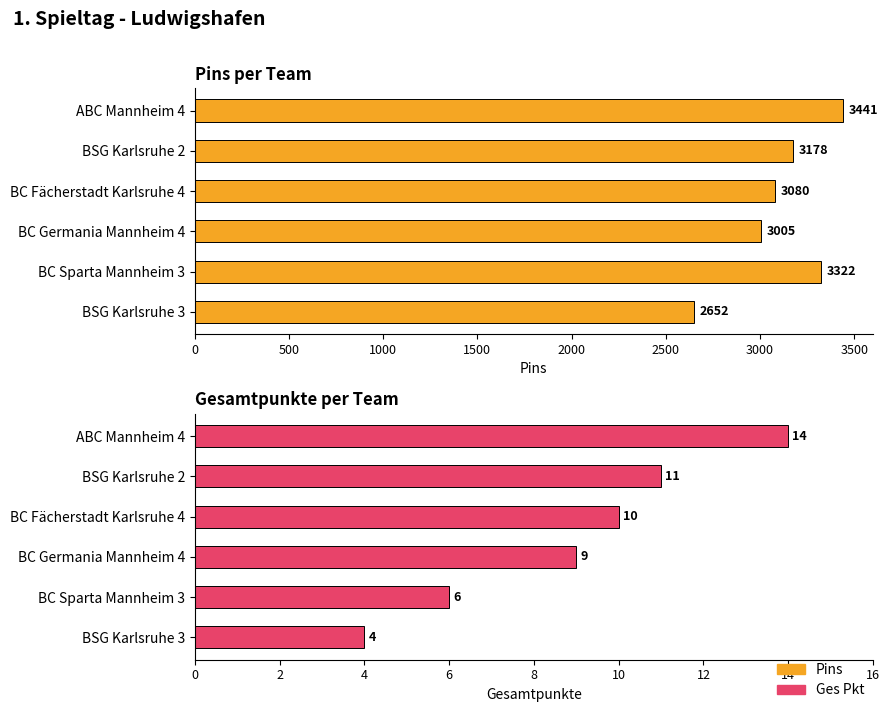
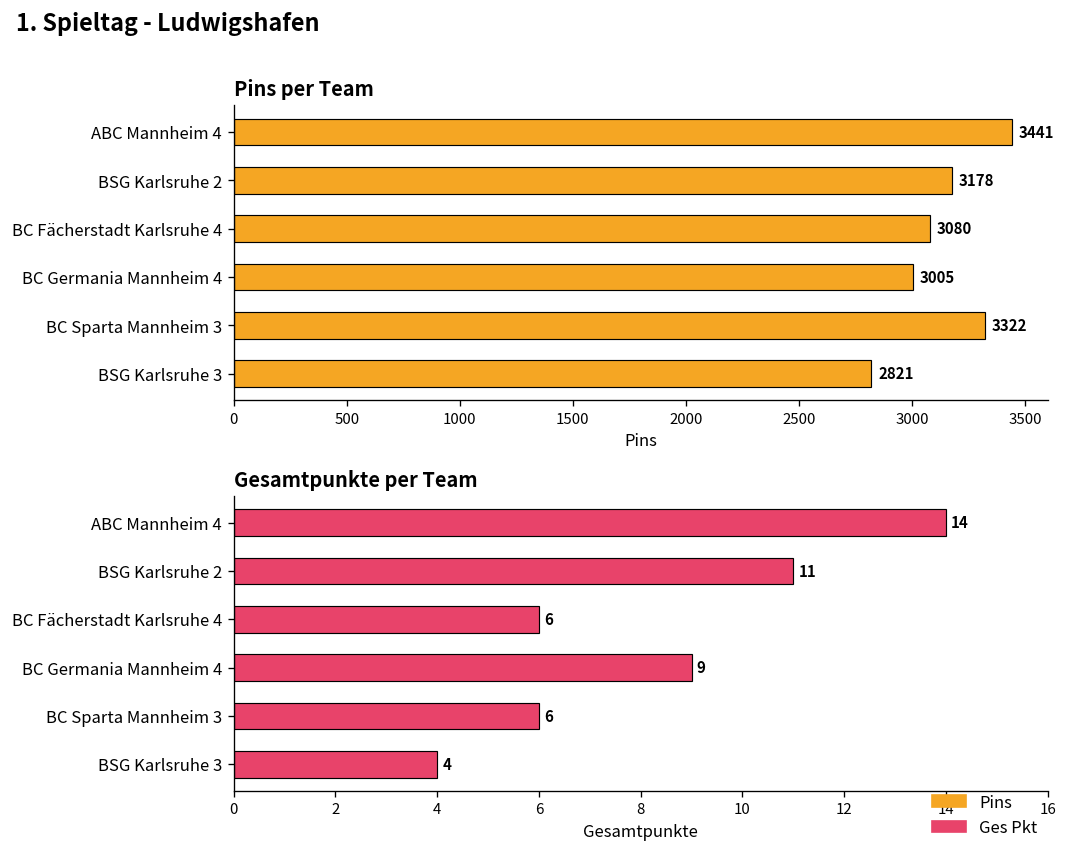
Pins per Team, BSG Karlsruhe 3: 2652 -> 2821
Gesamtpunkte per Team, BC Fächerstadt Karlsruhe 4: 10 -> 6
